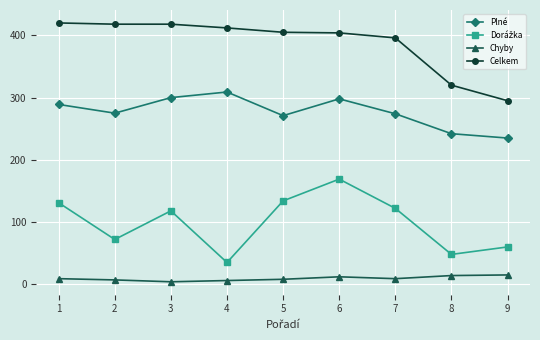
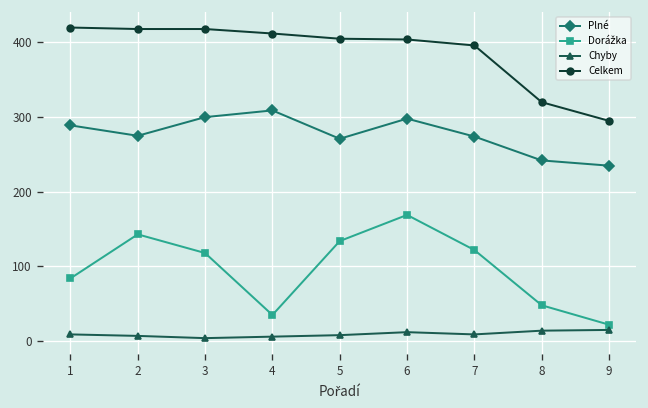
Dorážka, 1: 130 -> 80
Dorážka, 2: 70 -> 140
Dorážka, 9: 60 -> 20
